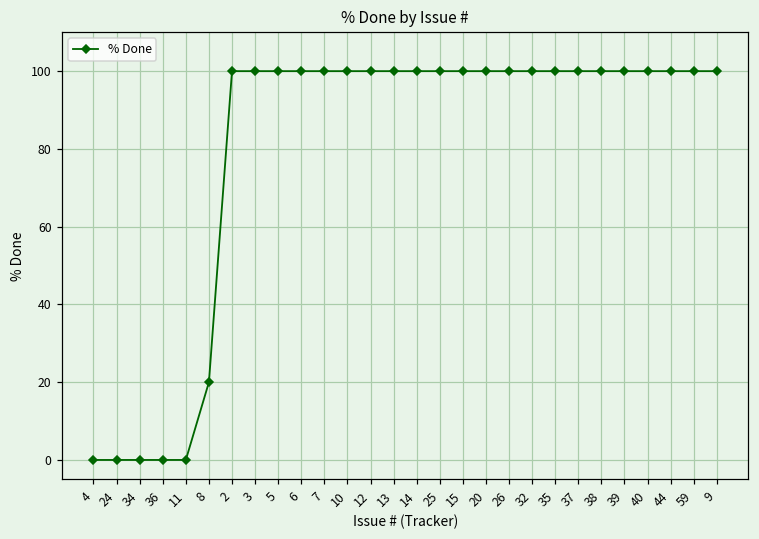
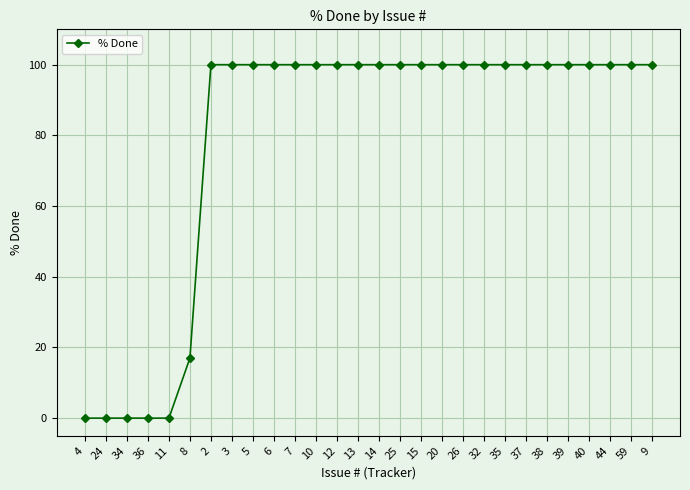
8: 20 -> 17
